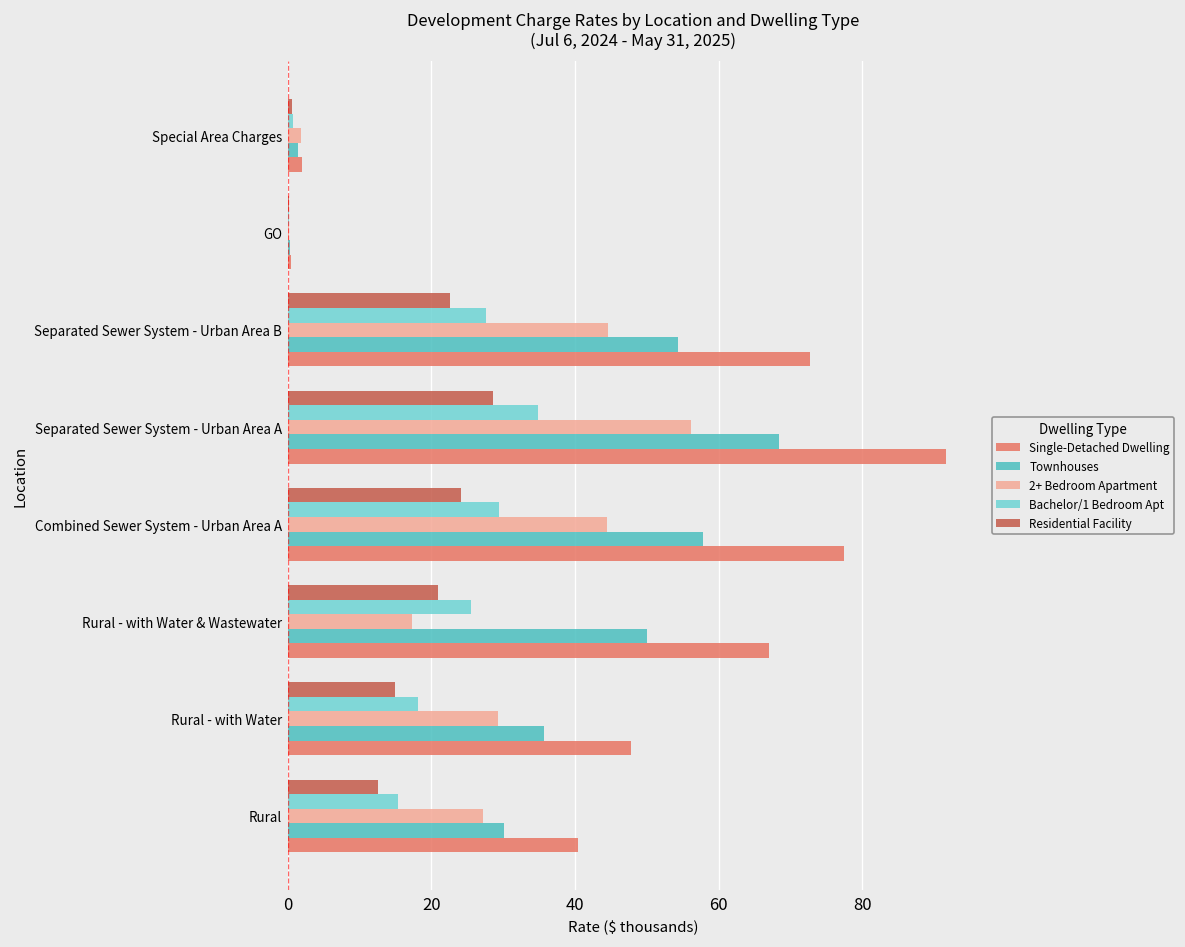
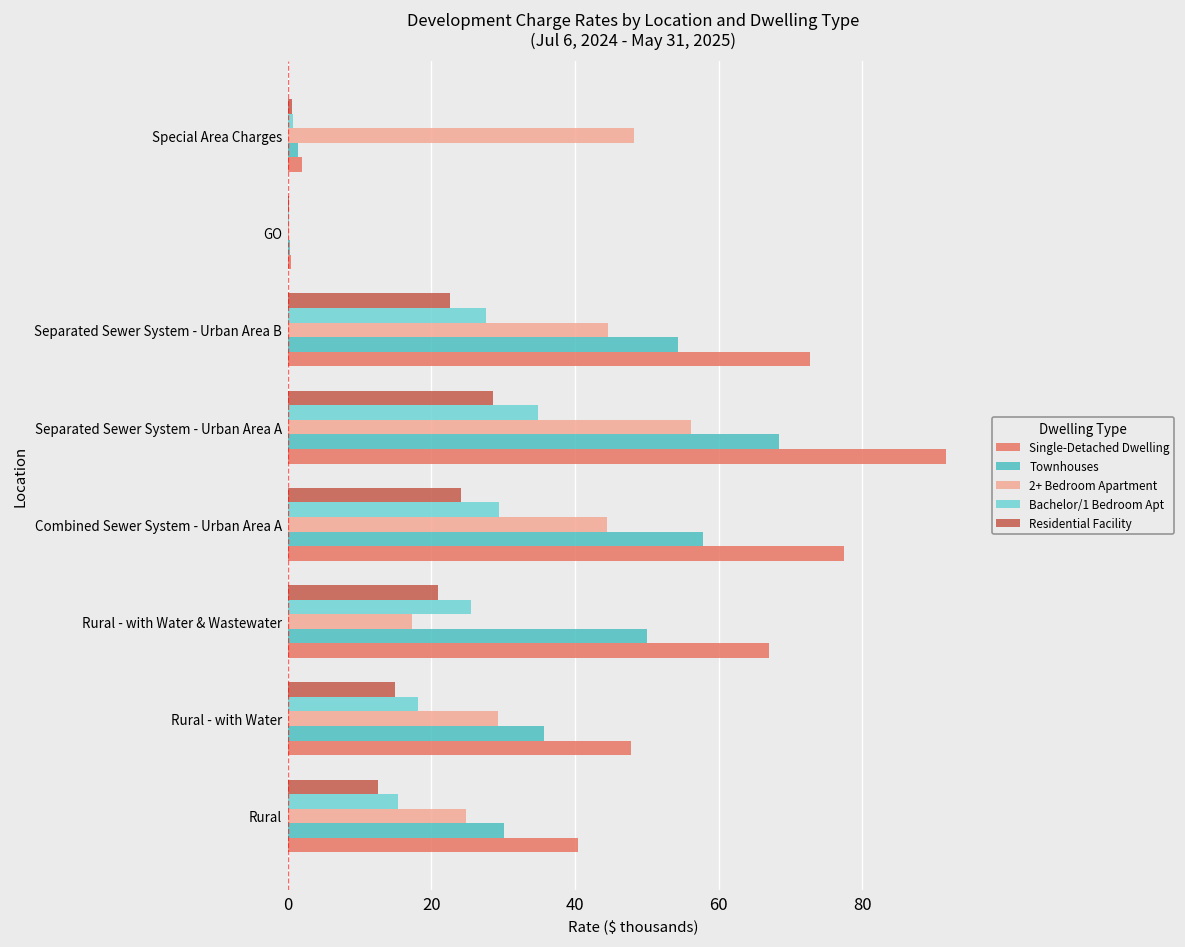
2+ Bedroom Apartment, Special Area Charges: 2 -> 48
2+ Bedroom Apartment, Rural: 27 -> 25
